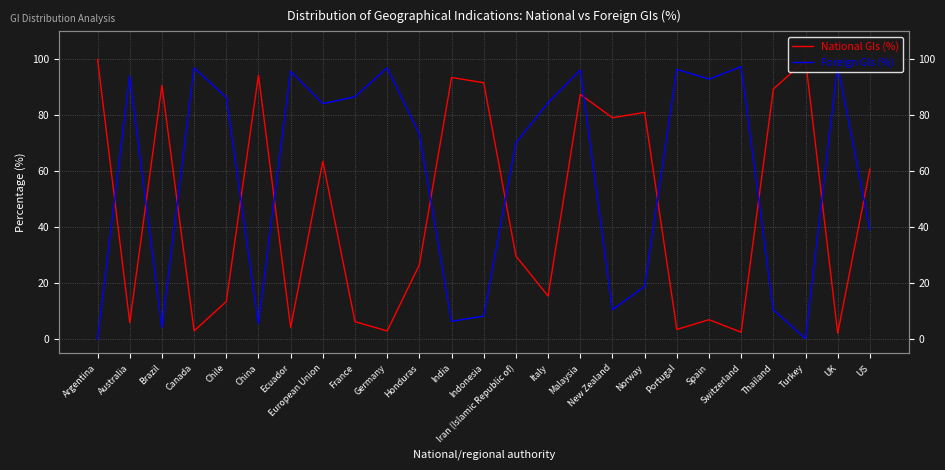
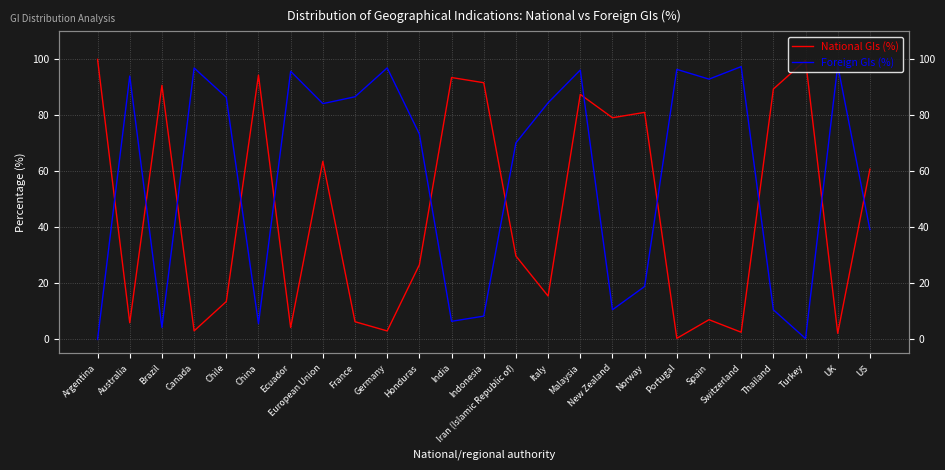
National GIs (%), Portugal: 4 -> 0
